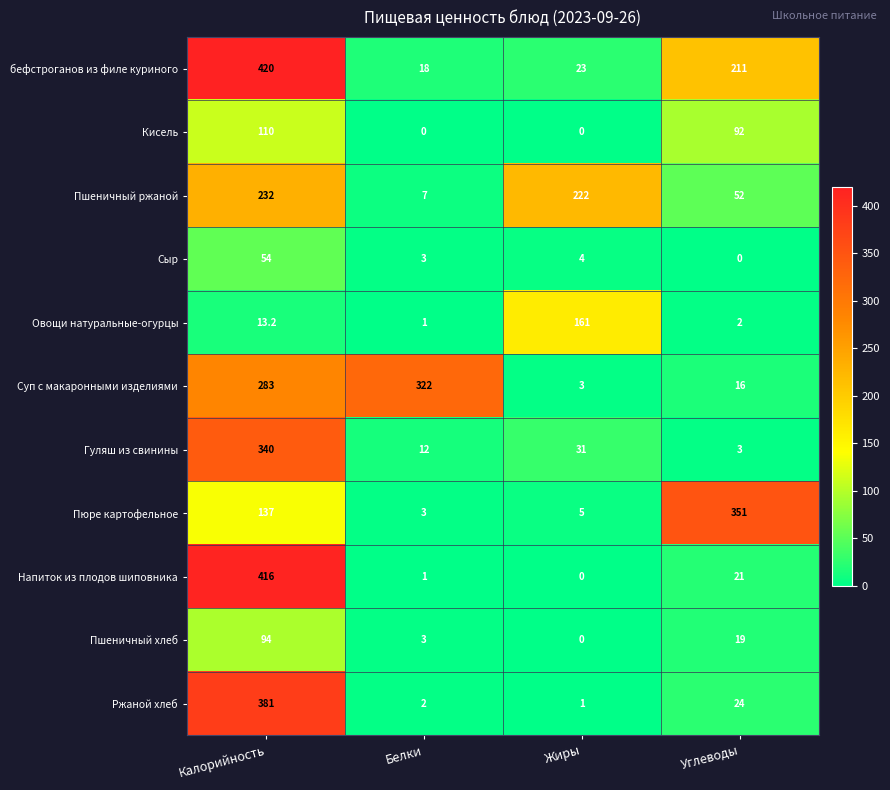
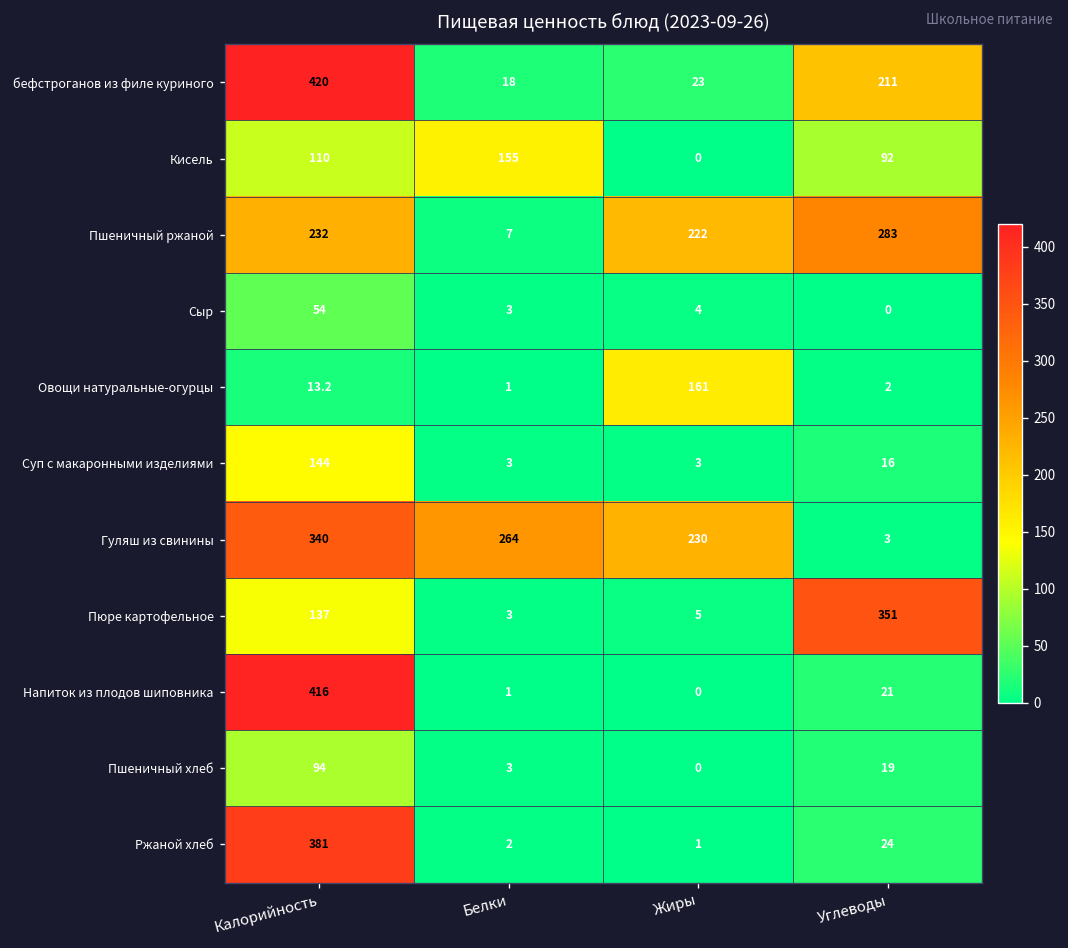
Кисель, Белки: 0 -> 155
Пшеничный ржаной, Углеводы: 52 -> 283
Суп с макаронными изделиями, Калорийность: 283 -> 144
Суп с макаронными изделиями, Белки: 322 -> 3
Гуляш из свинины, Белки: 12 -> 264
Гуляш из свинины, Жиры: 31 -> 230
